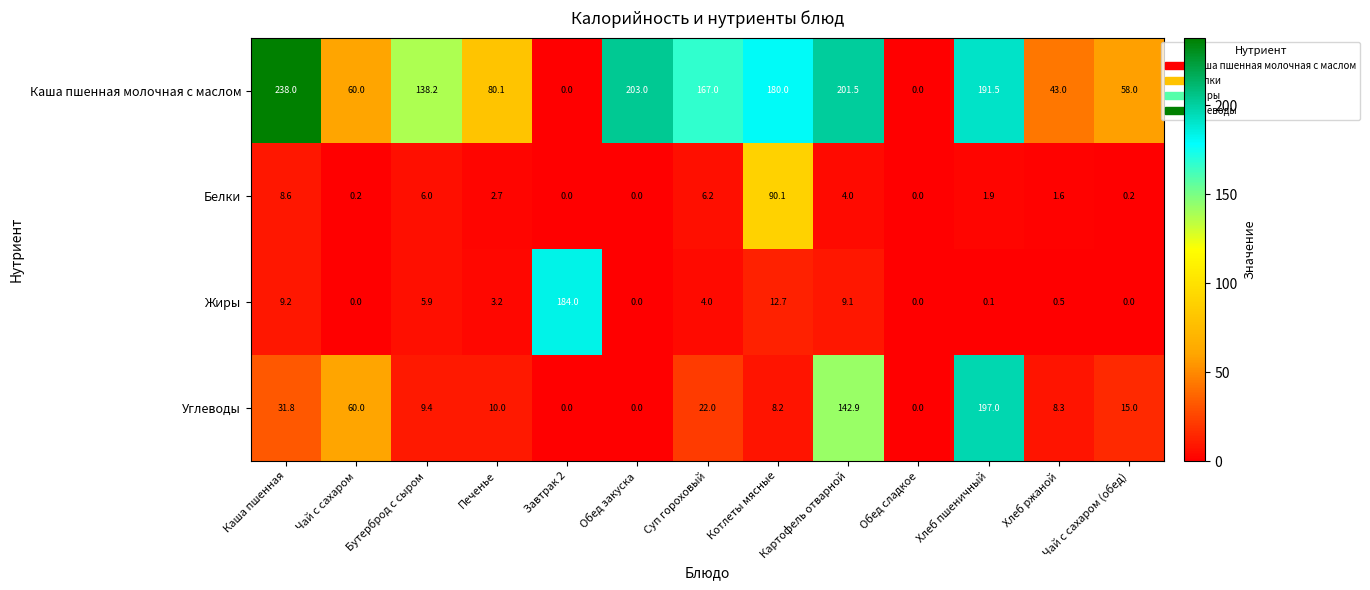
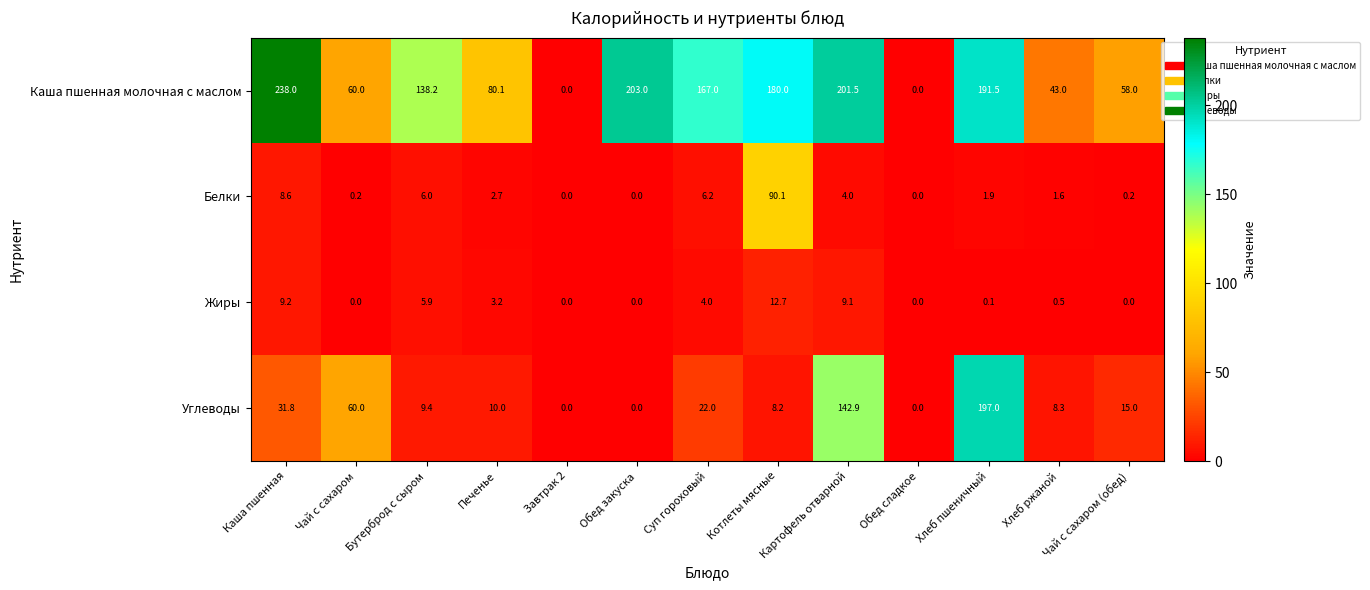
Жиры, Завтрак 2: 184.0 -> 0.0
